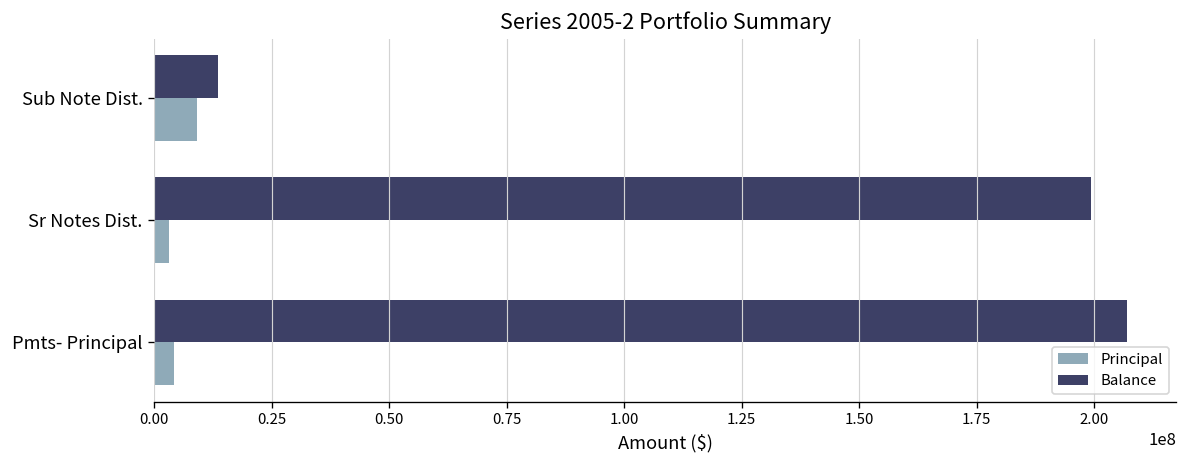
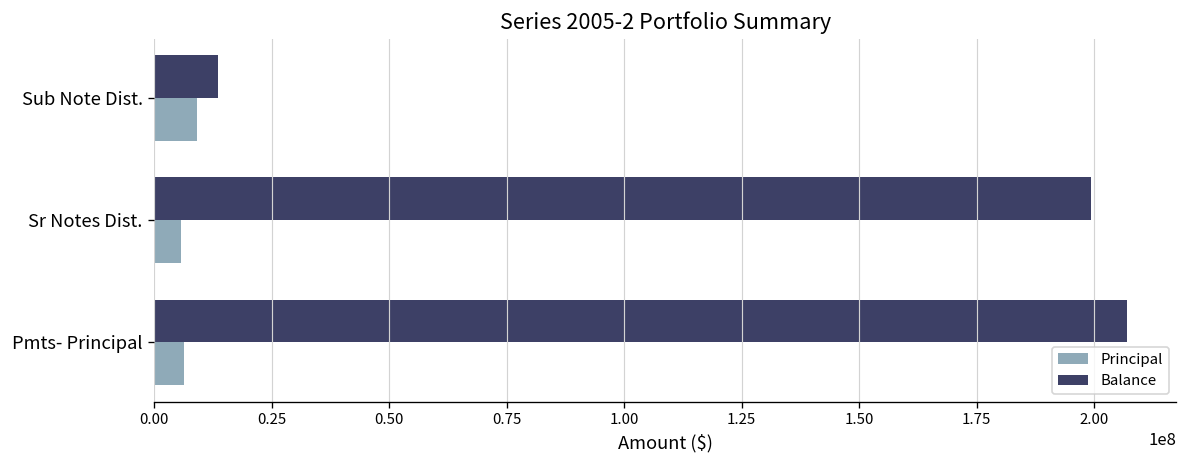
Principal, Sr Notes Dist.: 3000000 -> 6000000
Principal, Pmts- Principal: 4000000 -> 6000000
